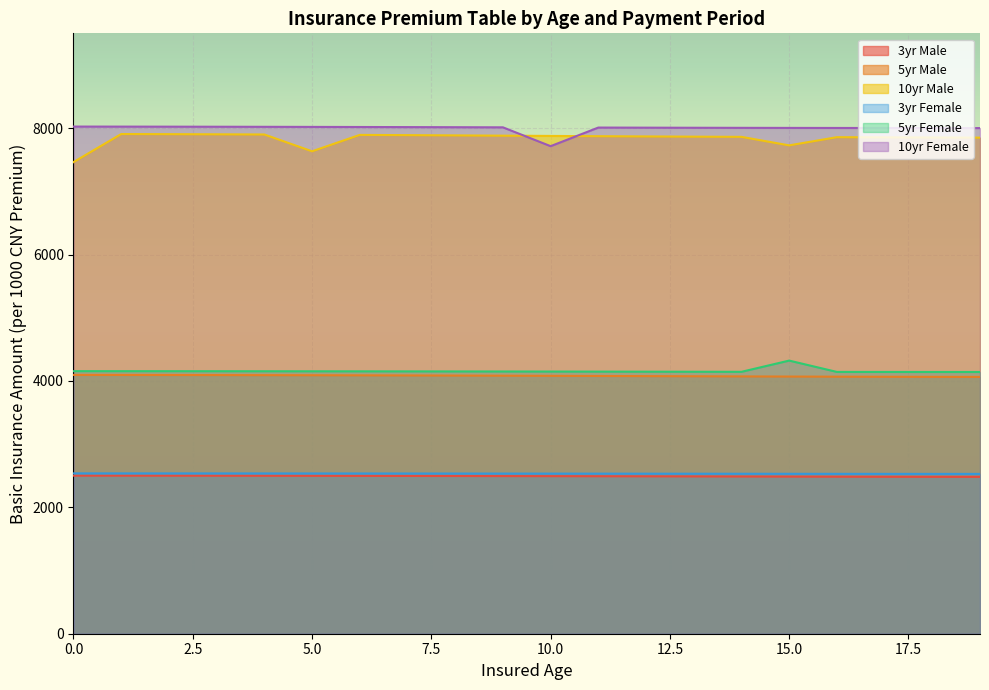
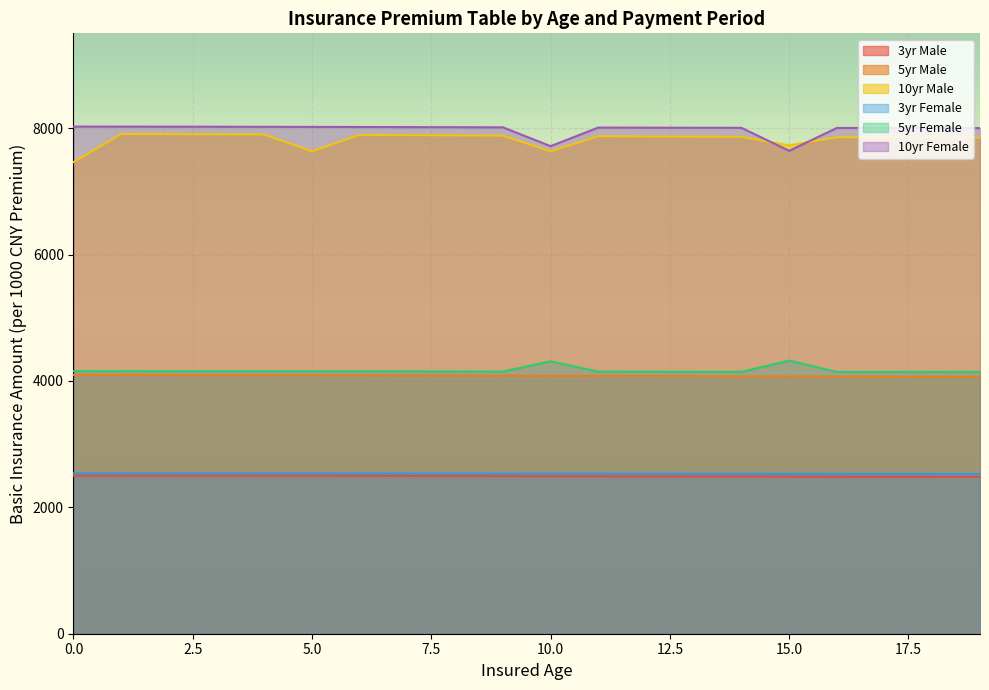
10yr Male, 10.0: 7900 -> 7600
5yr Female, 10.0: 4100 -> 4300
10yr Female, 15.0: 8000 -> 7600
